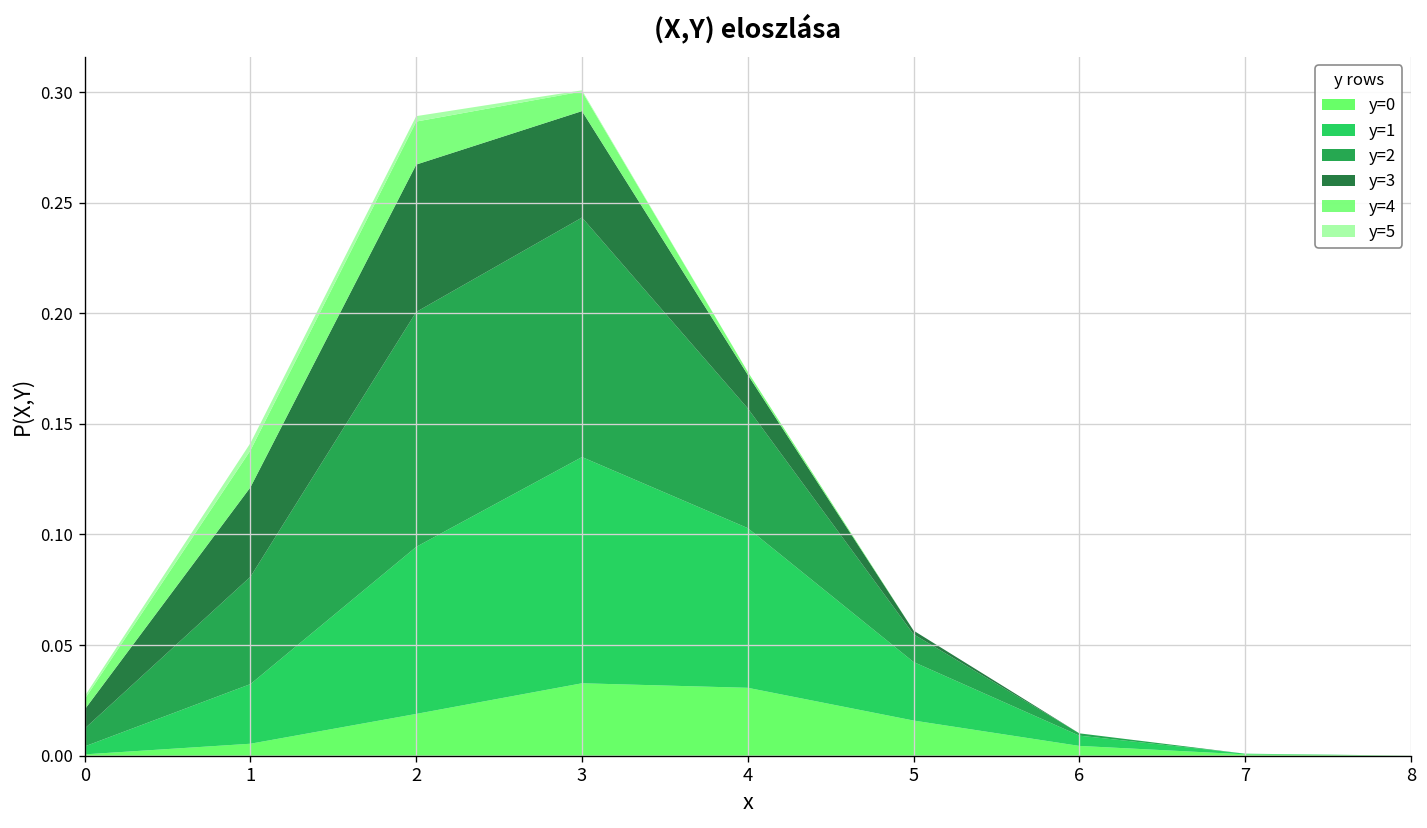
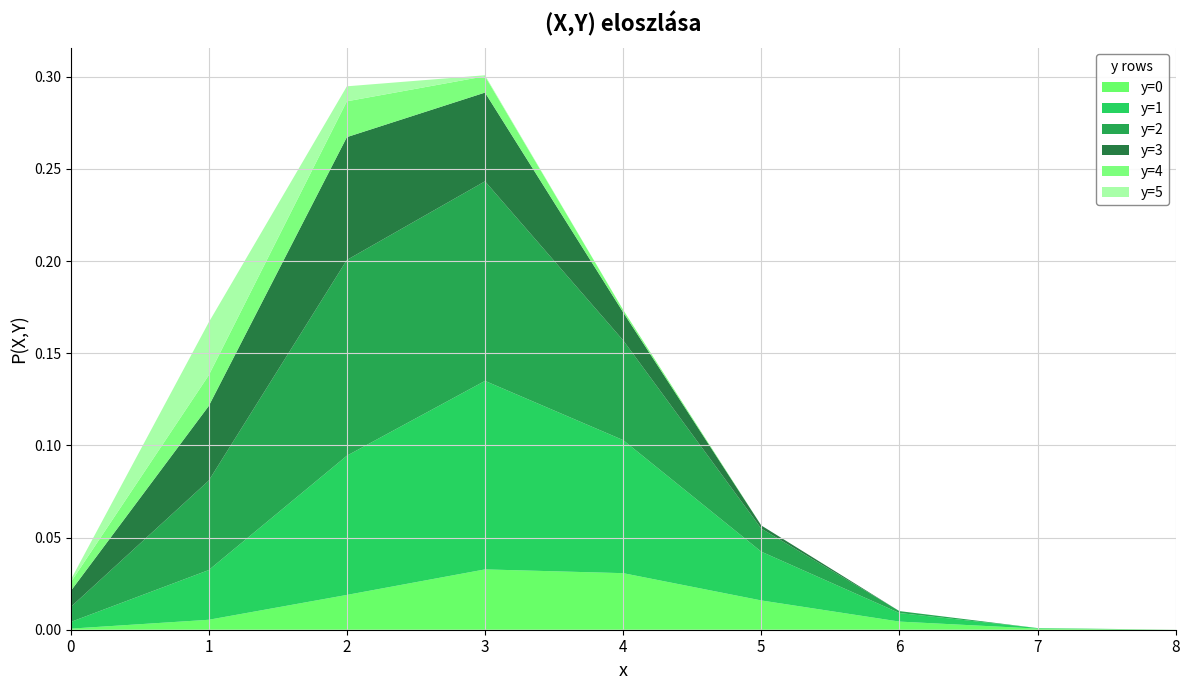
y=5, 1: 0.003 -> 0.029
y=5, 2: 0.002 -> 0.008
